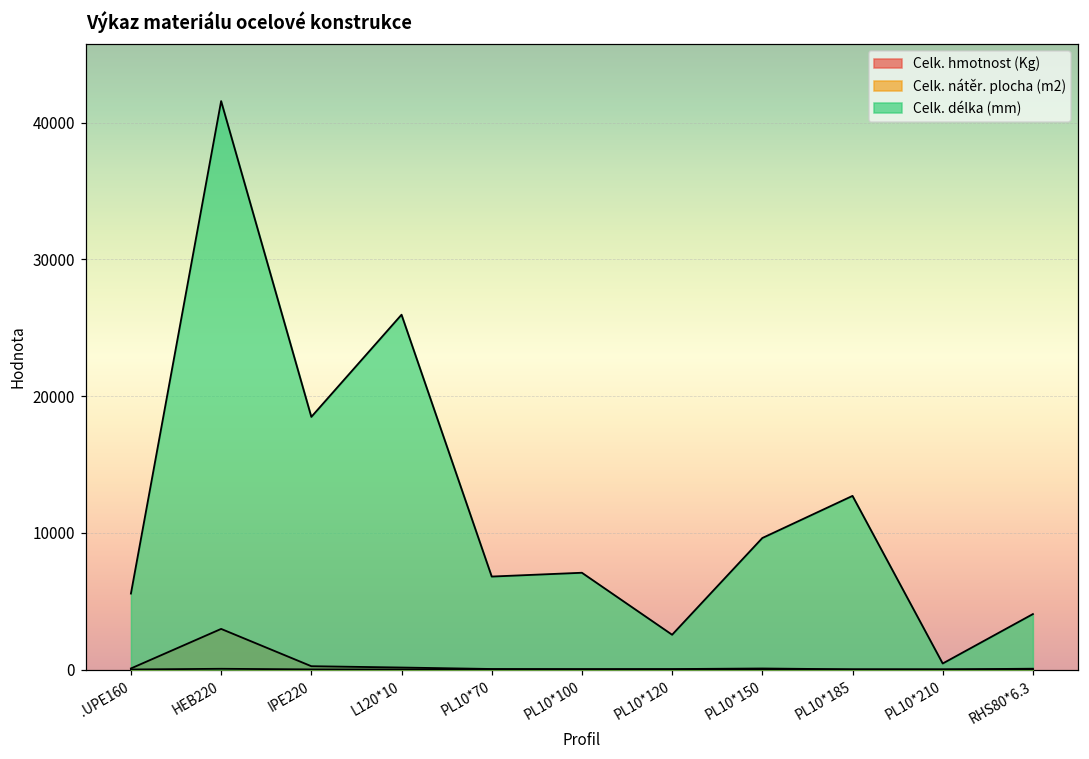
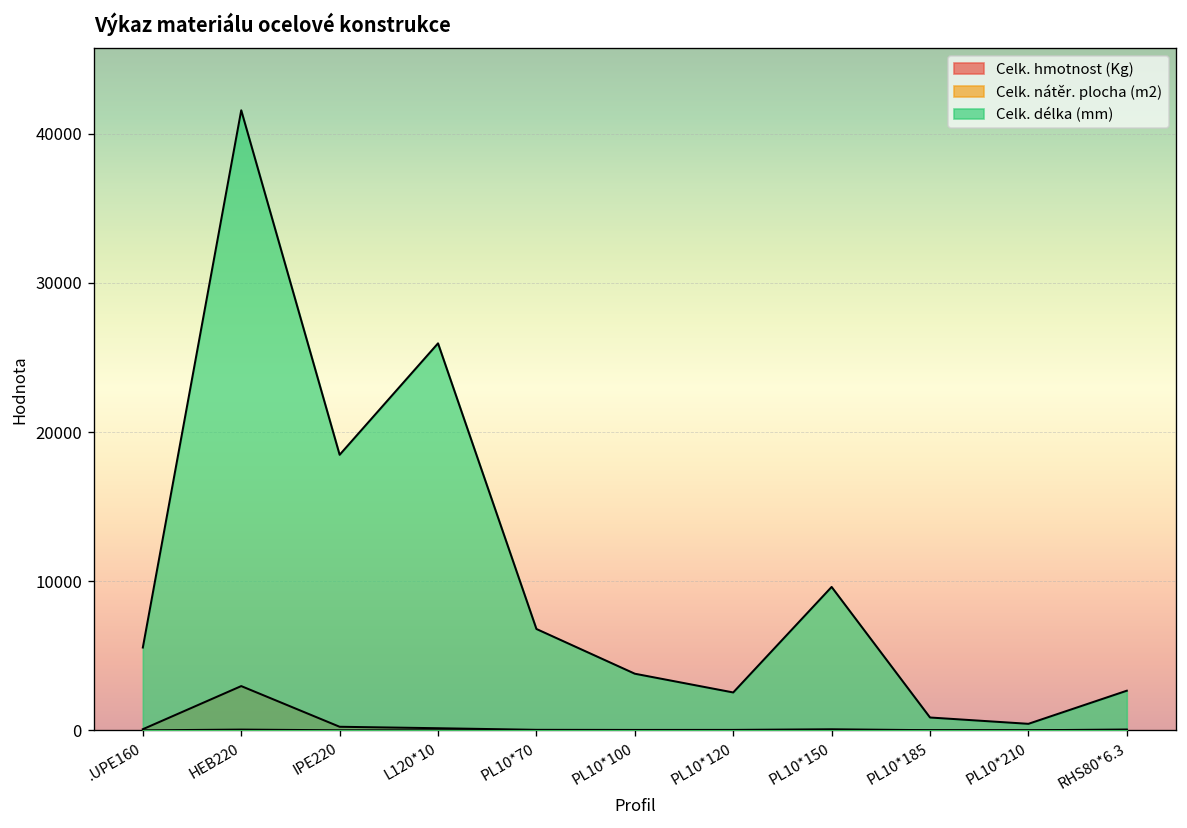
Celk. délka (mm), PL10*100: 7100 -> 3800
Celk. délka (mm), PL10*185: 12700 -> 900
Celk. délka (mm), RHS80*6.3: 4100 -> 2700
